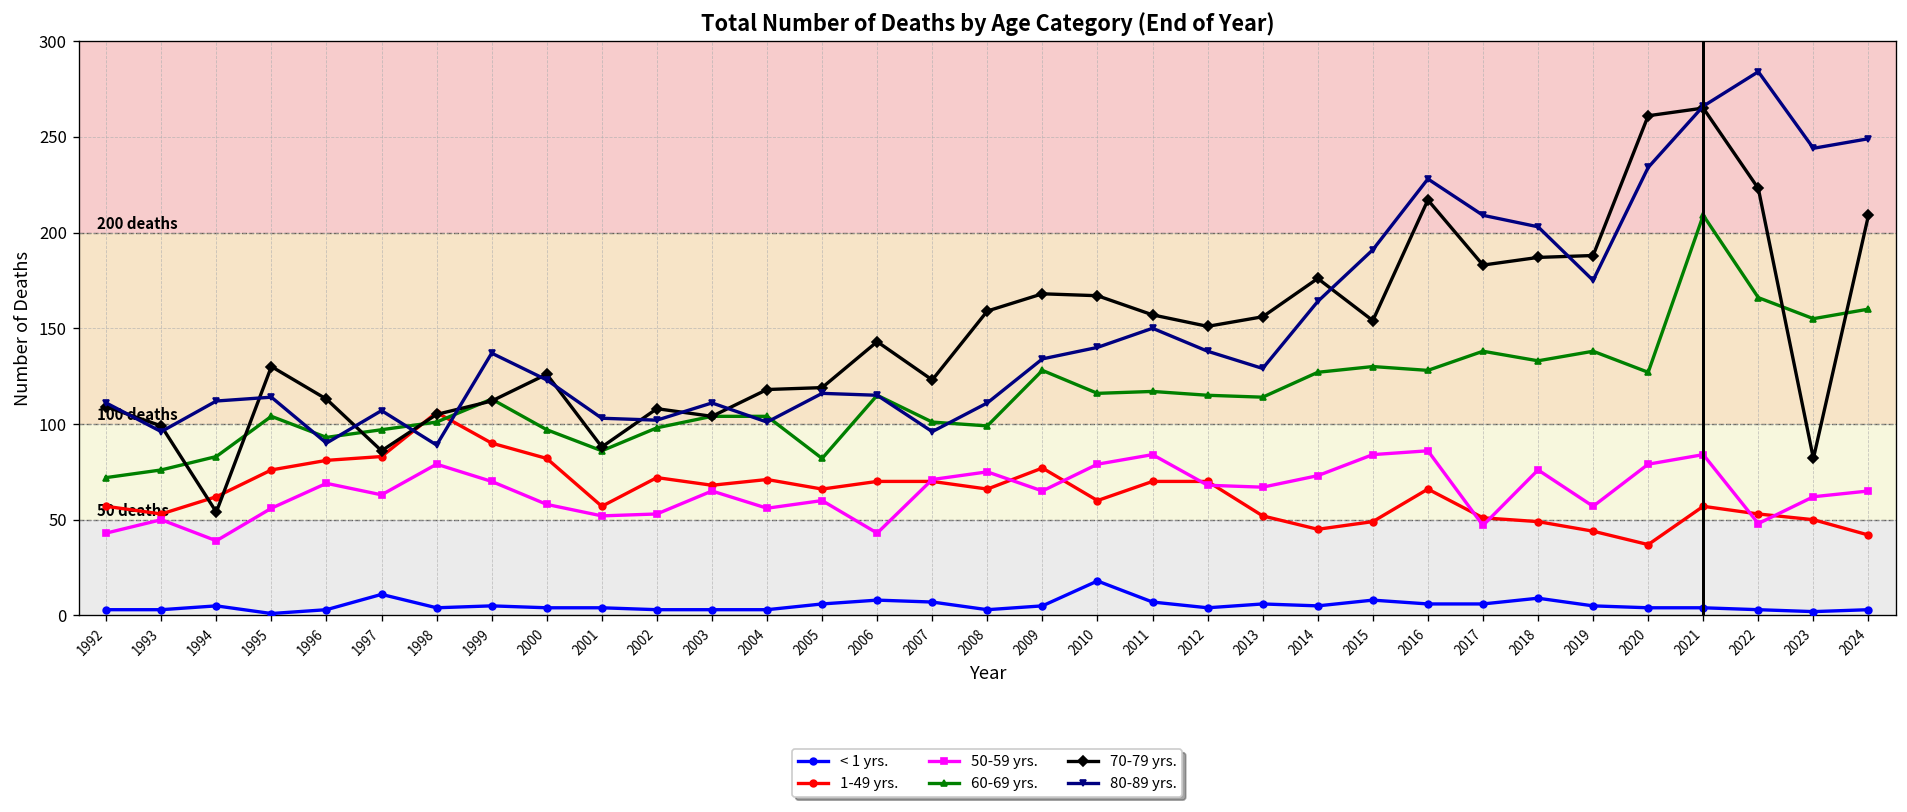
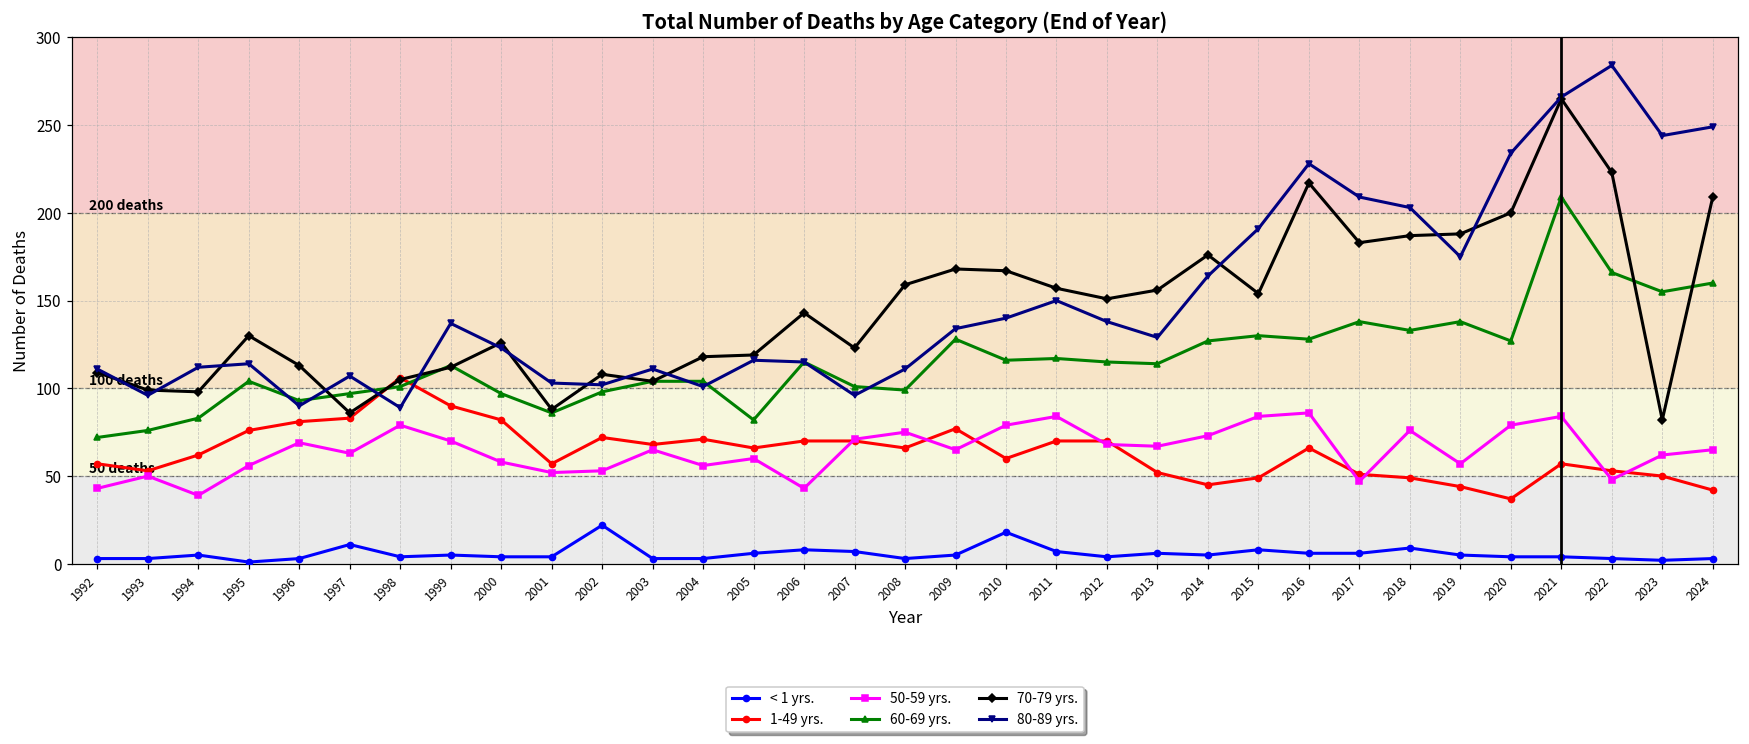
70-79 yrs., 1994: 54 -> 98
< 1 yrs., 2002: 3 -> 22
70-79 yrs., 2020: 261 -> 200
